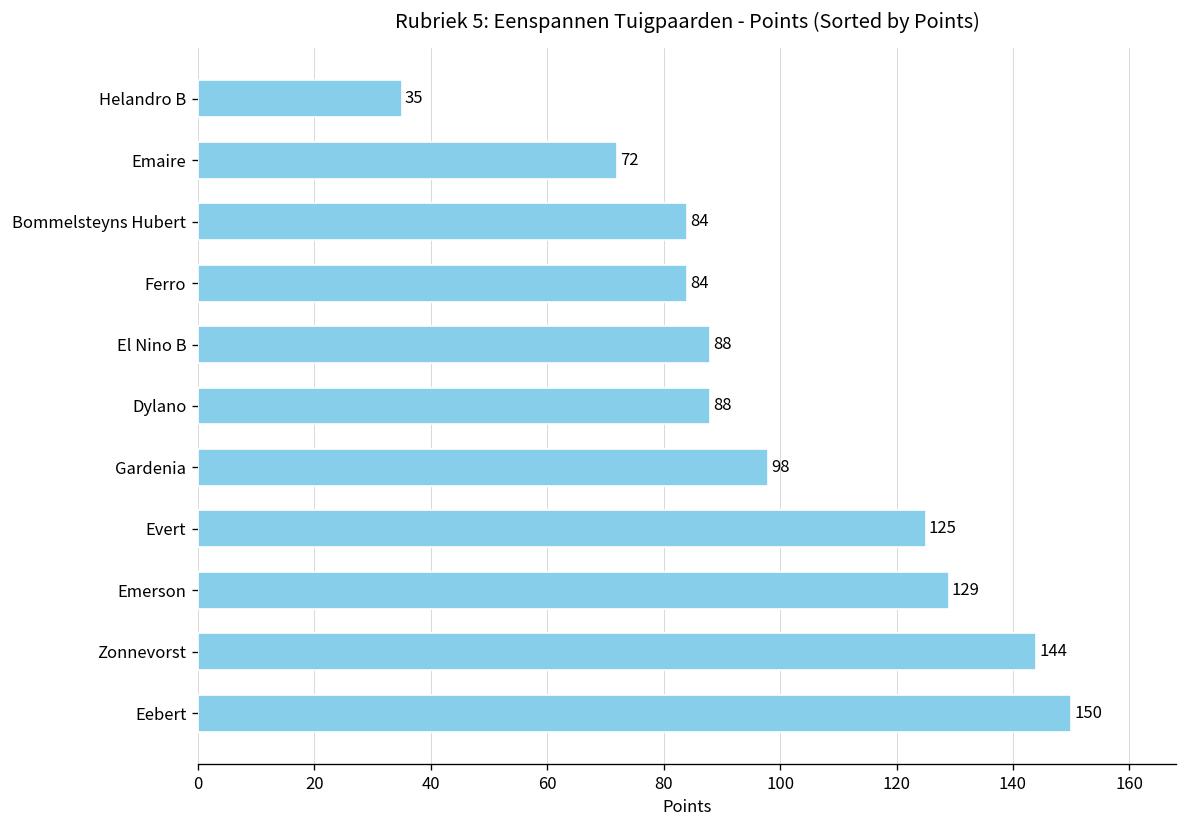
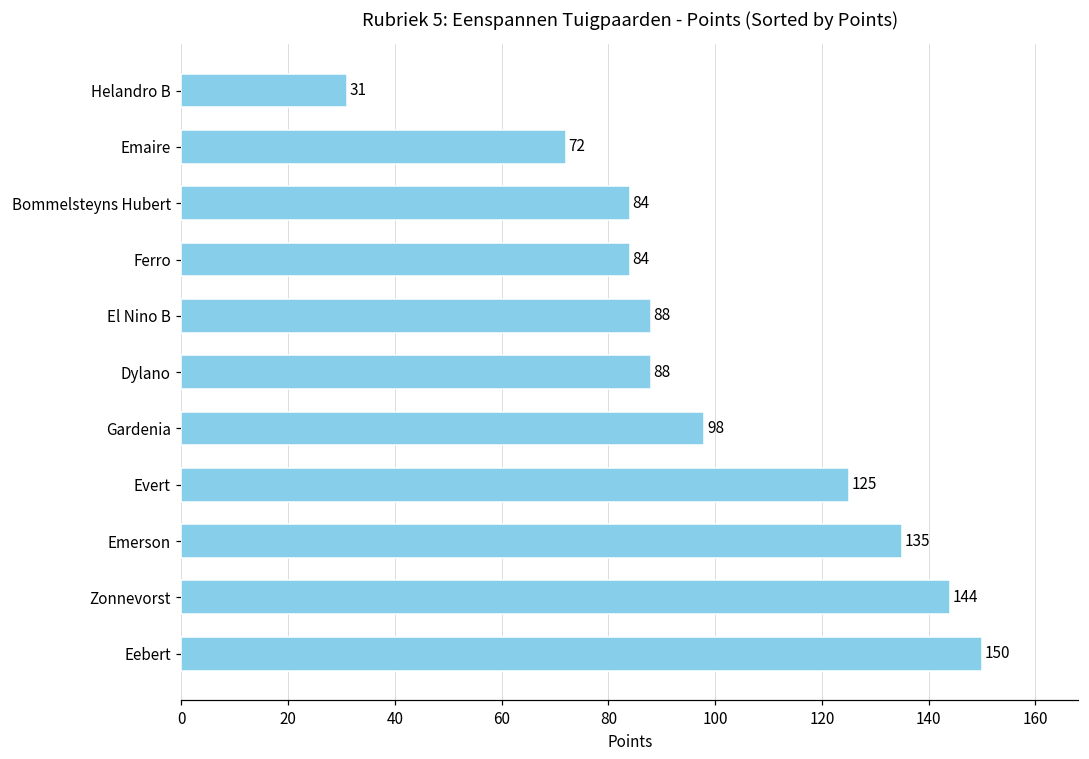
Helandro B: 35 -> 31
Emerson: 129 -> 135
